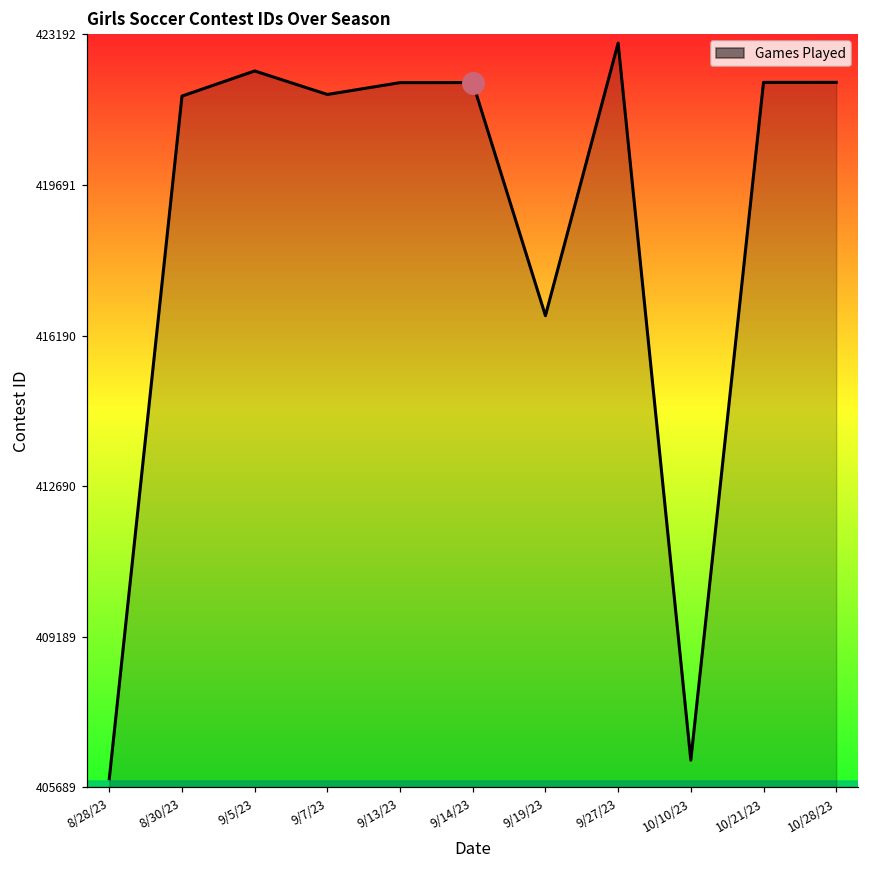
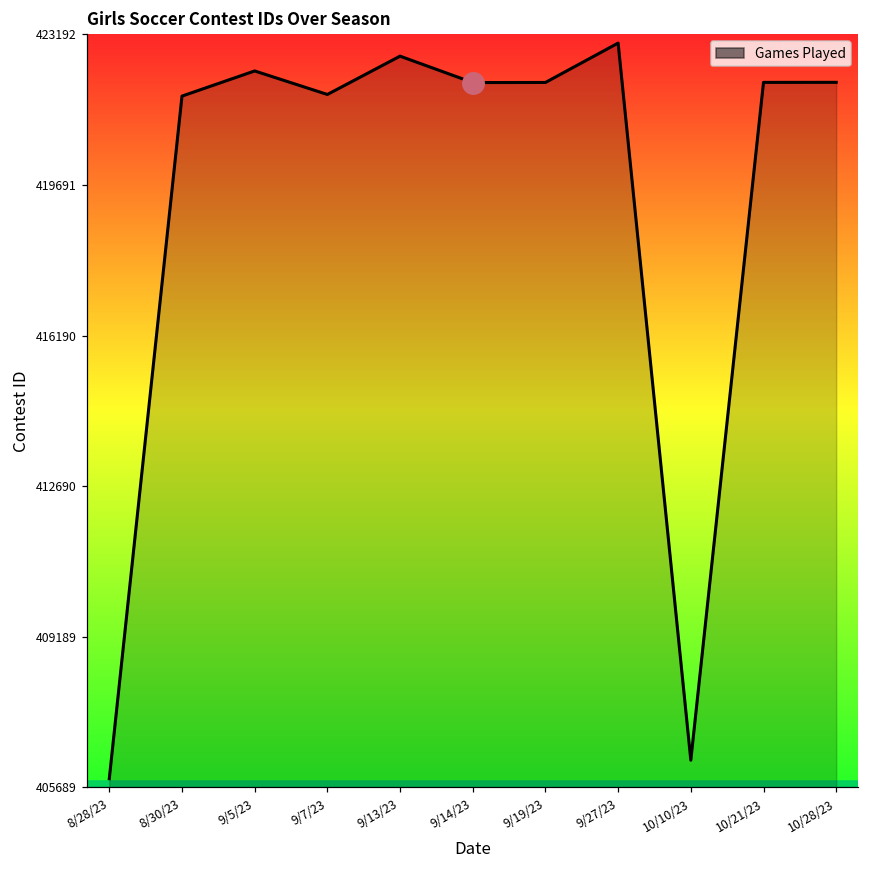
Games Played, 9/13/23: 422100 -> 422700
Games Played, 9/19/23: 416700 -> 422100
